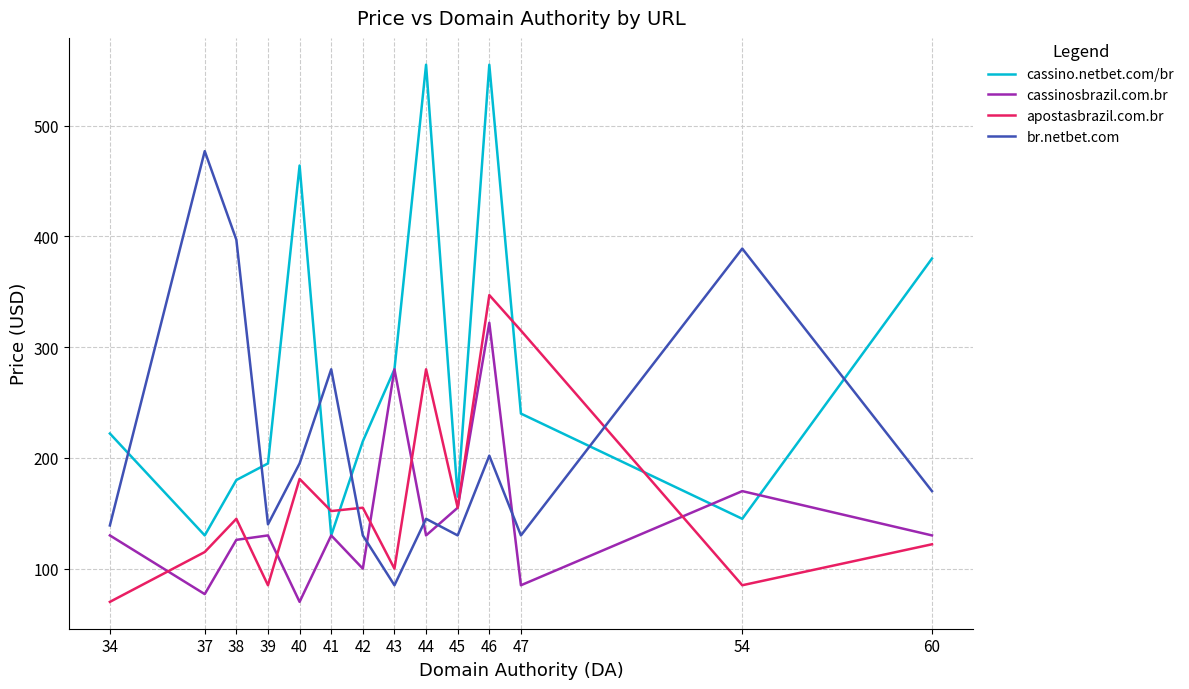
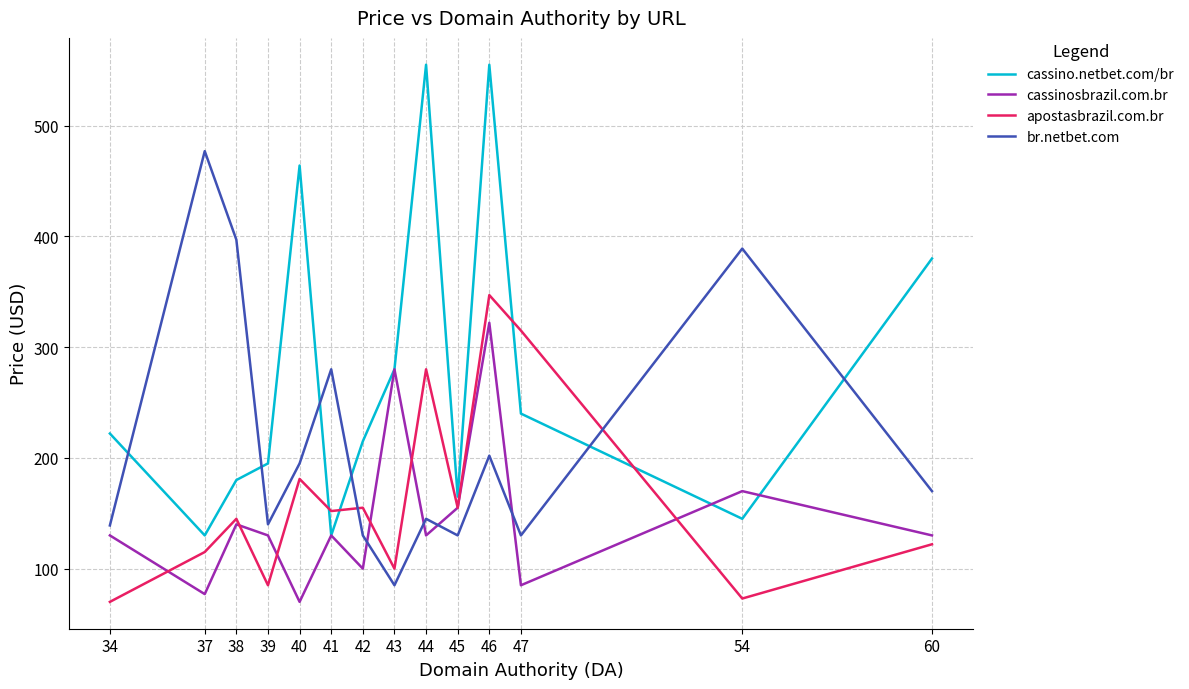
cassinosbrazil.com.br, 38: 126 -> 140
apostasbrazil.com.br, 54: 85 -> 73
